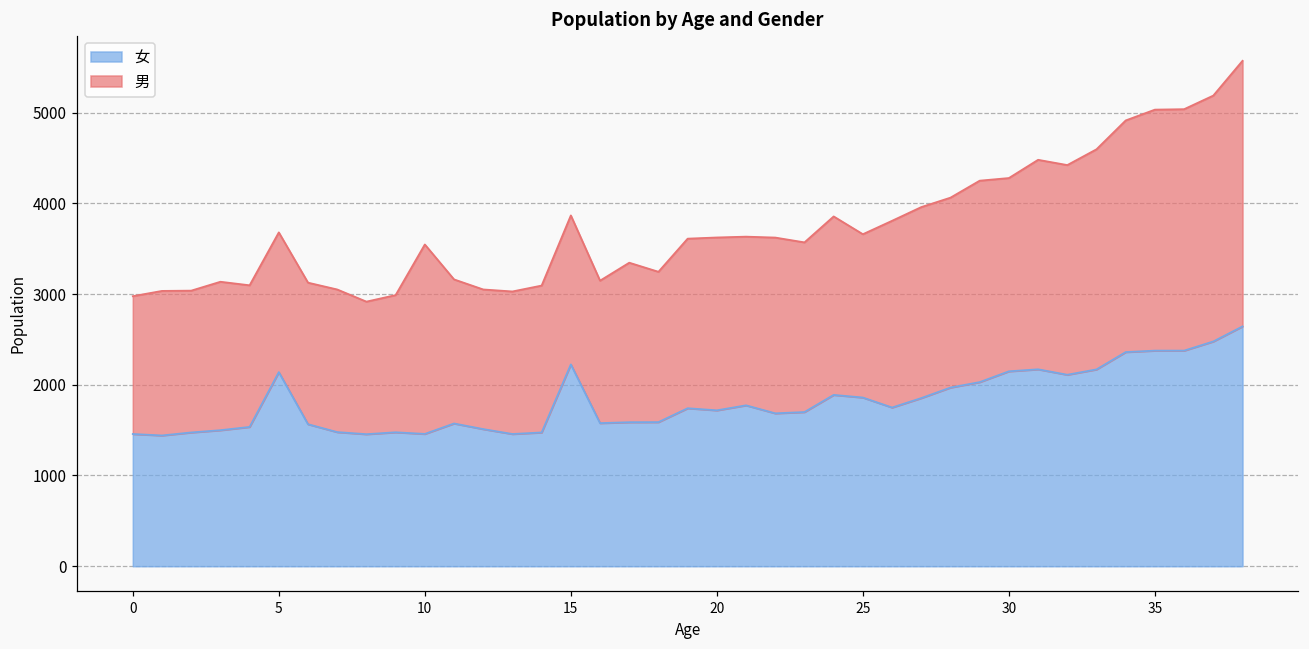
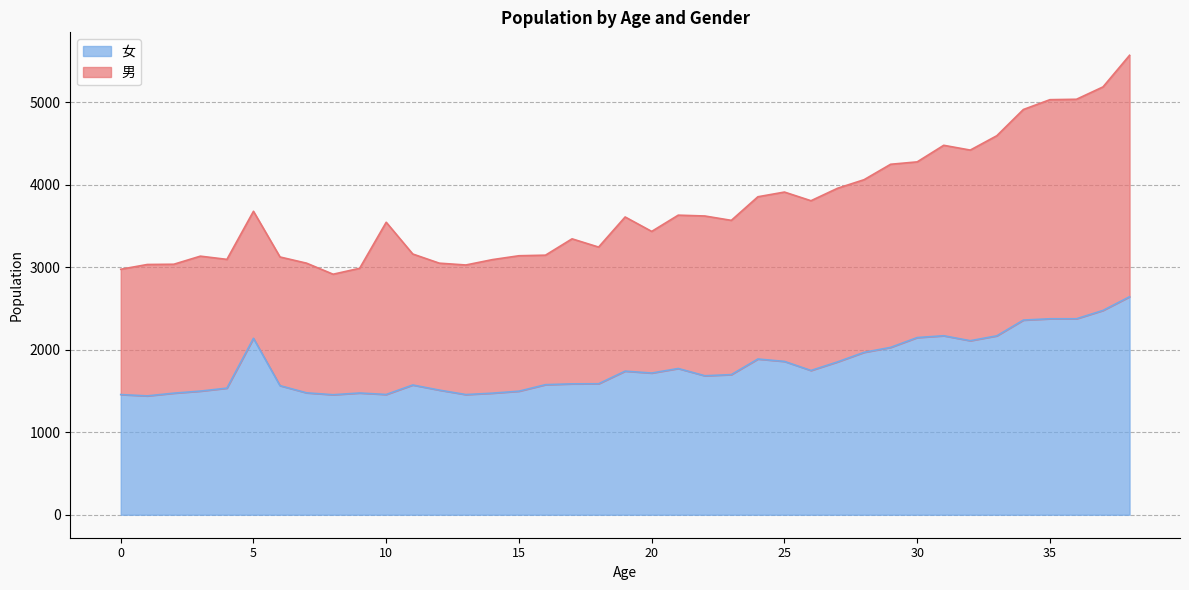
女, 15: 2200 -> 1500
男, 20: 1900 -> 1700
男, 25: 1800 -> 2100
